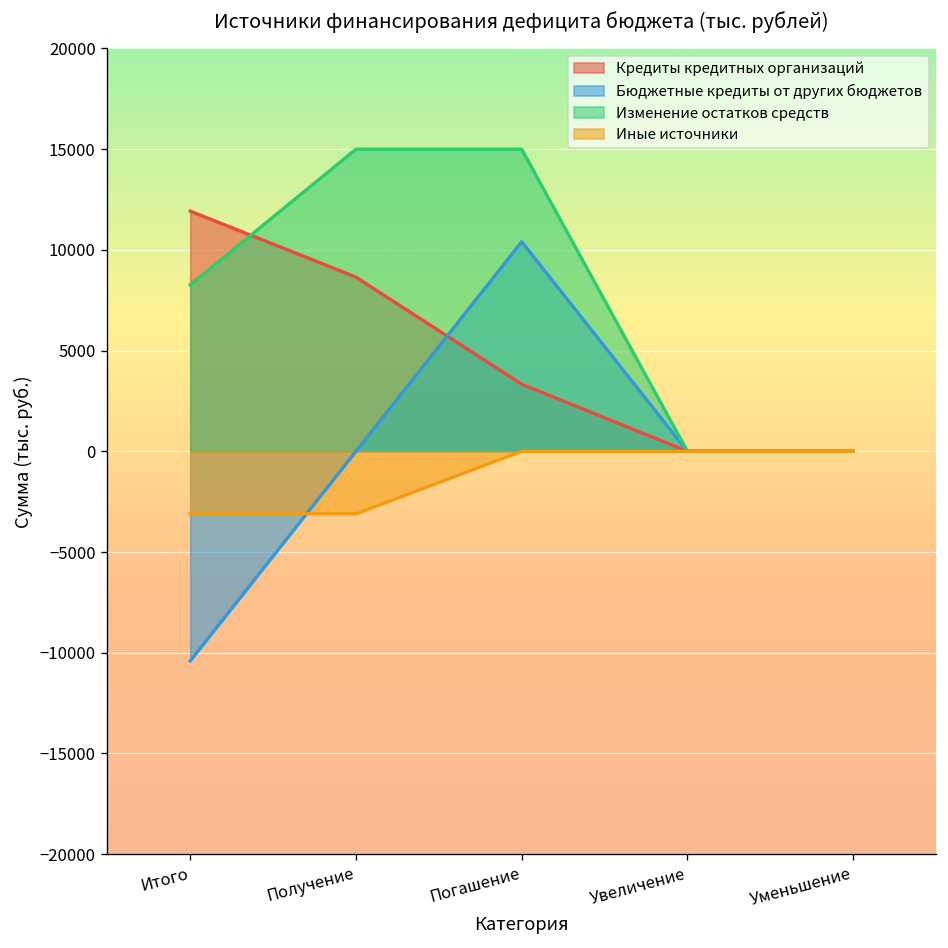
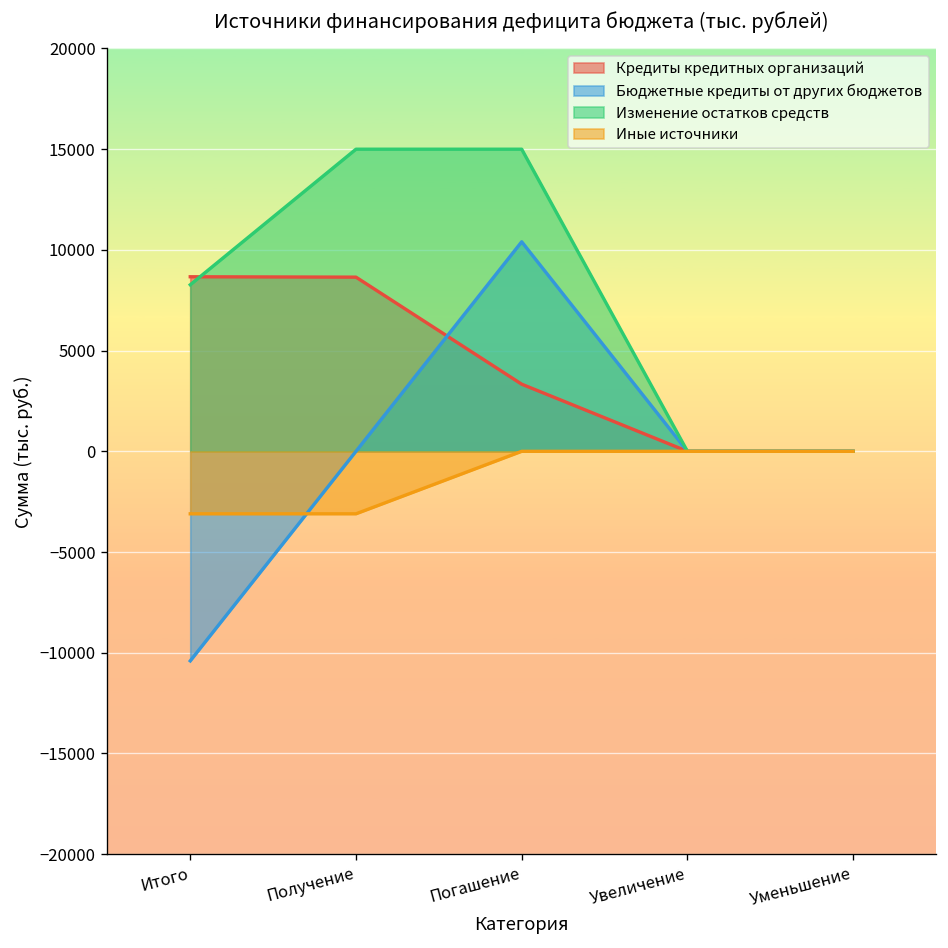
Кредиты кредитных организаций, Итого: 11900 -> 8700
